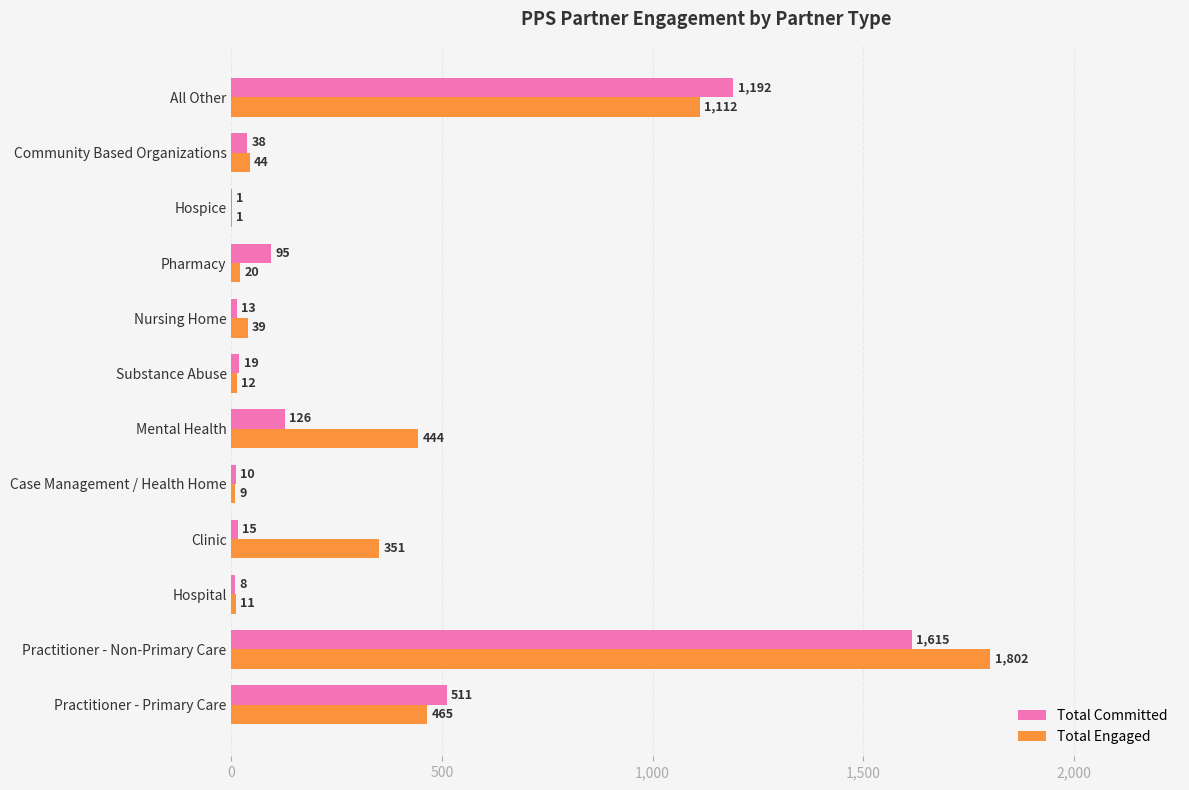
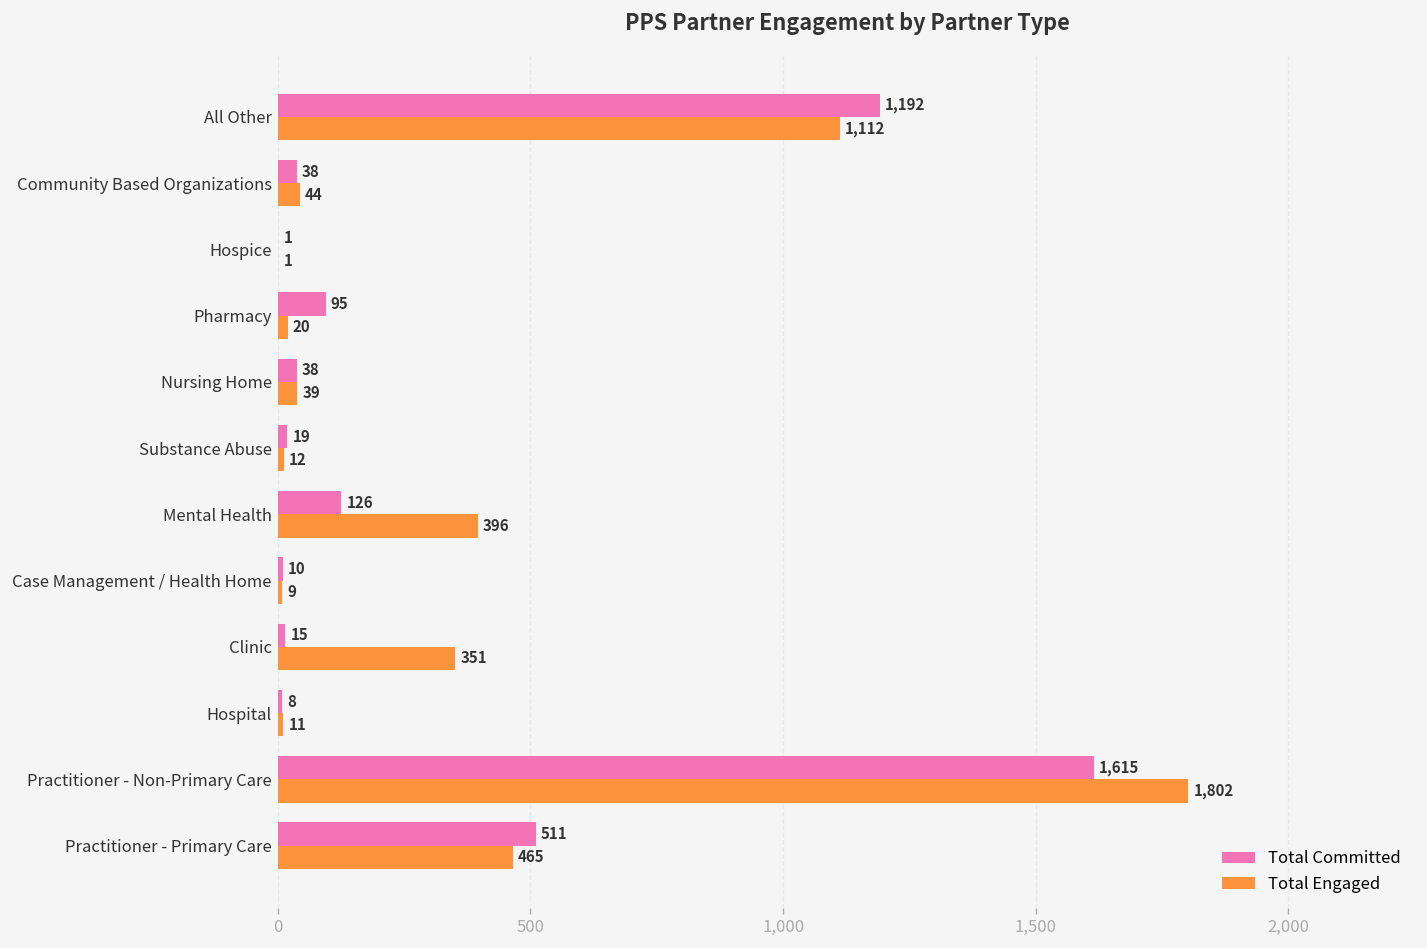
Total Committed, Nursing Home: 13 -> 38
Total Engaged, Mental Health: 444 -> 396
